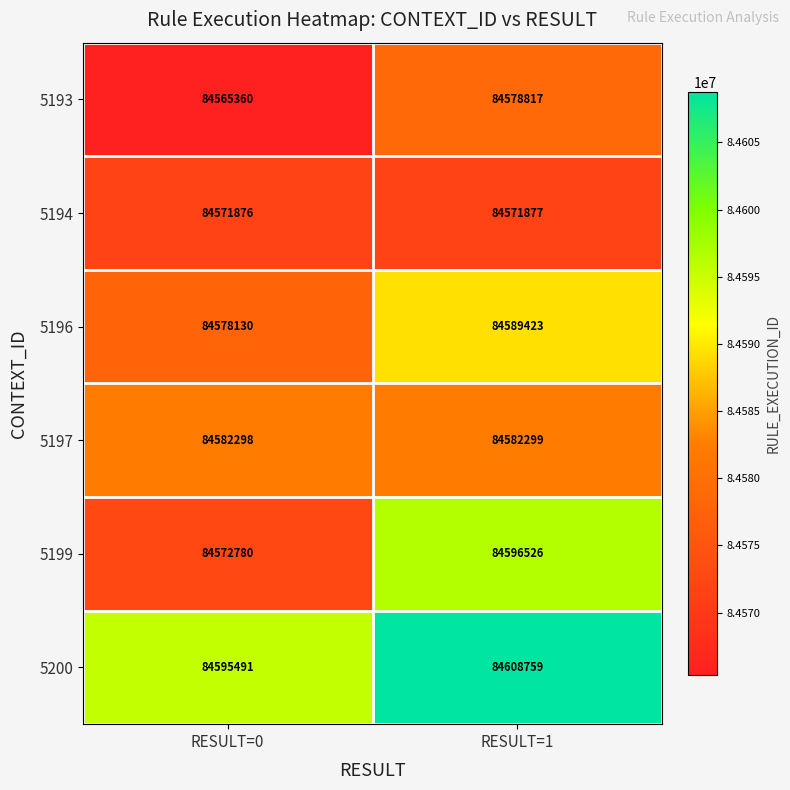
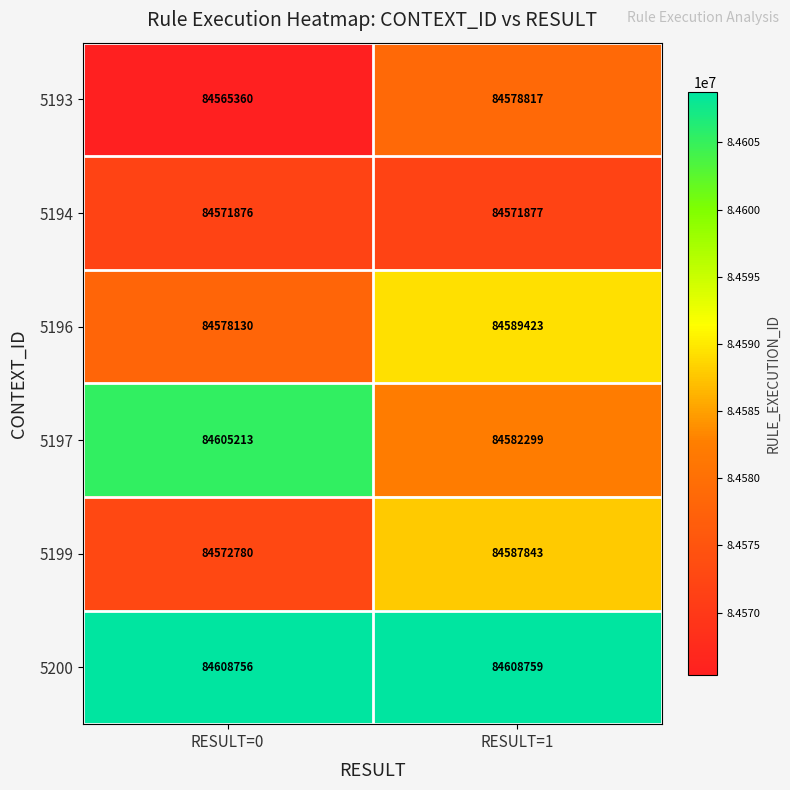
5197, RESULT=0: 84582298 -> 84605213
5199, RESULT=1: 84596526 -> 84587843
5200, RESULT=0: 84595491 -> 84608756
